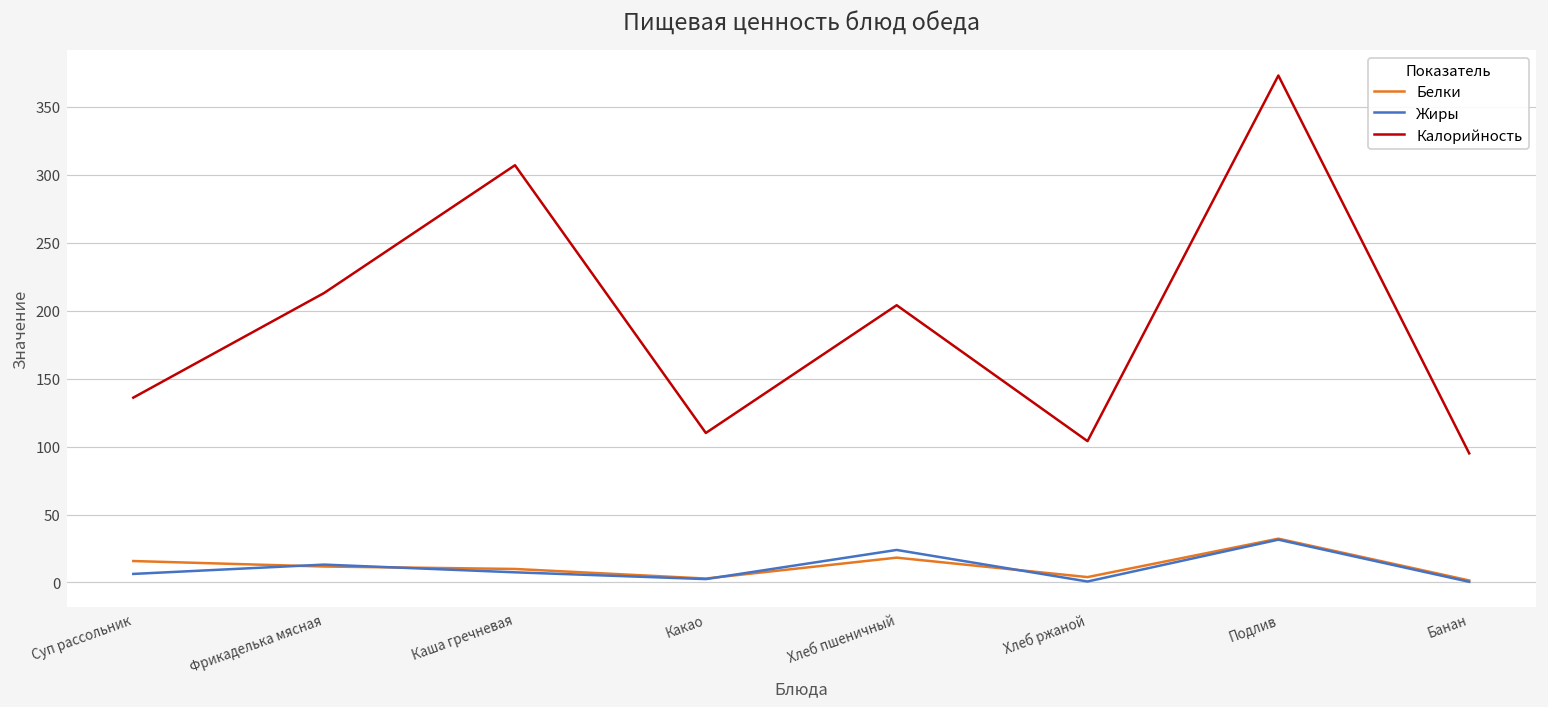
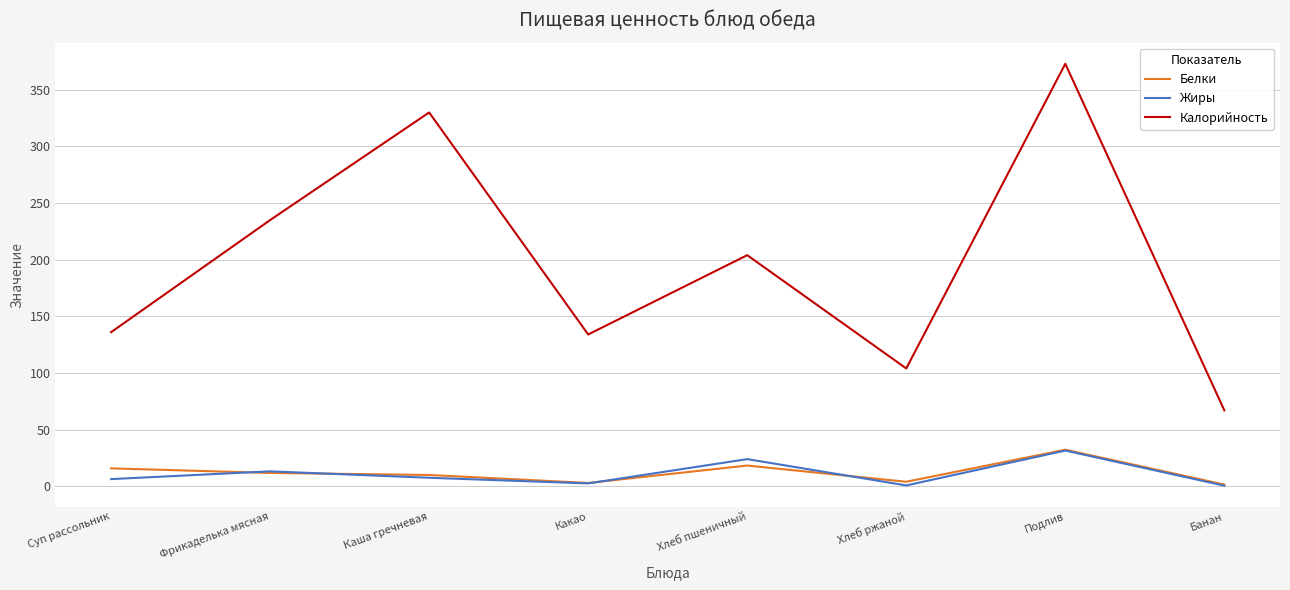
Калорийность, Фрикаделька мясная: 213 -> 235
Калорийность, Каша гречневая: 307 -> 330
Калорийность, Какао: 110 -> 134
Калорийность, Банан: 95 -> 67
